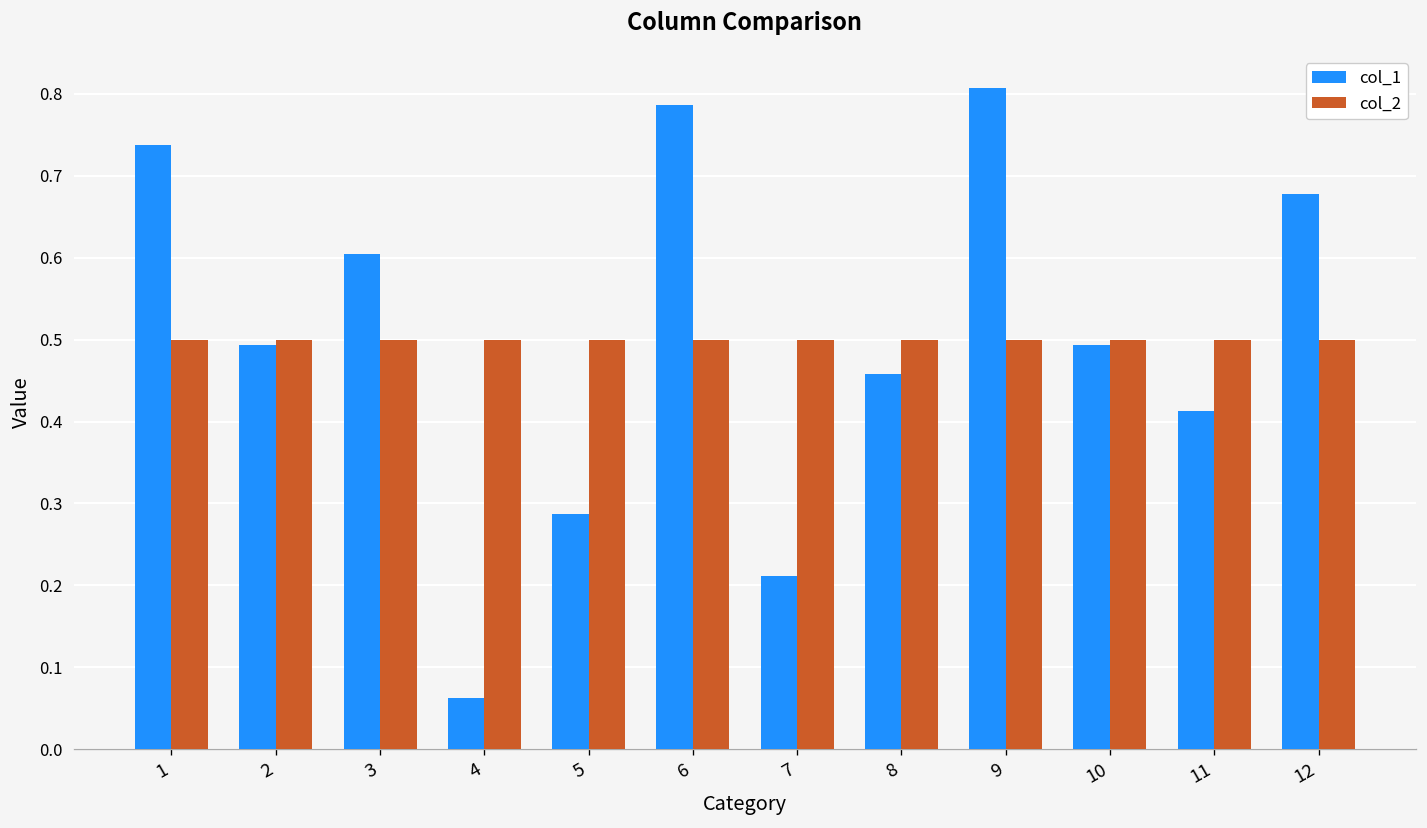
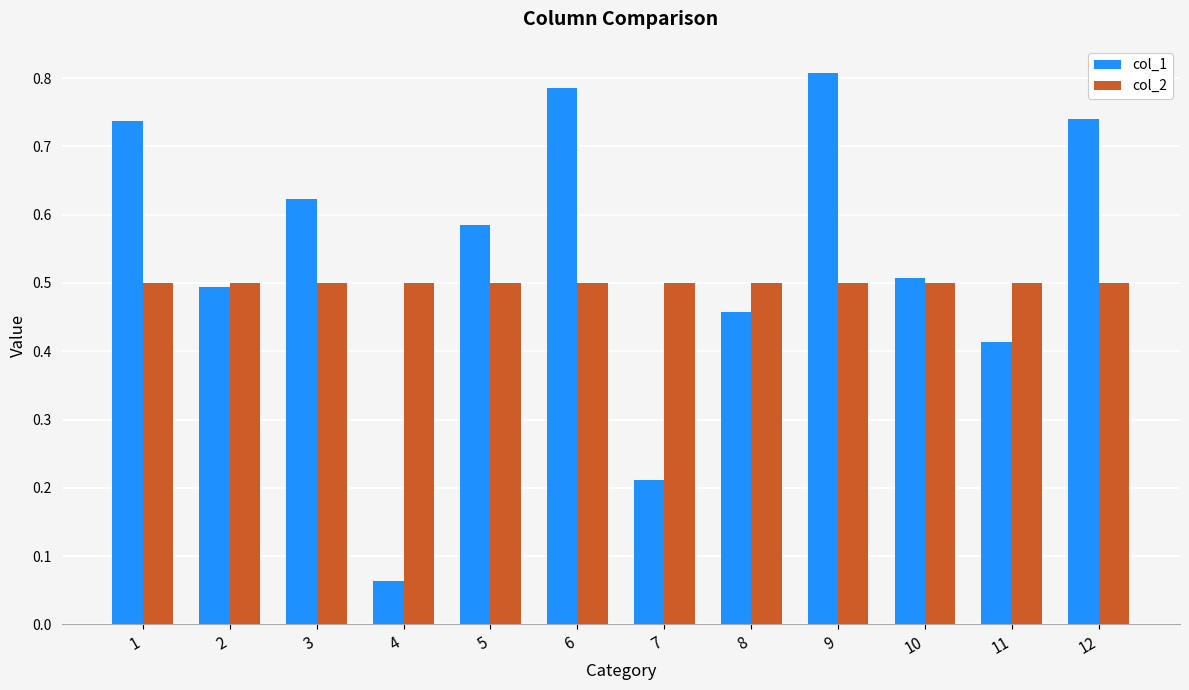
col_1, 3: 0.60 -> 0.62
col_1, 5: 0.29 -> 0.58
col_1, 10: 0.49 -> 0.51
col_1, 12: 0.68 -> 0.74
